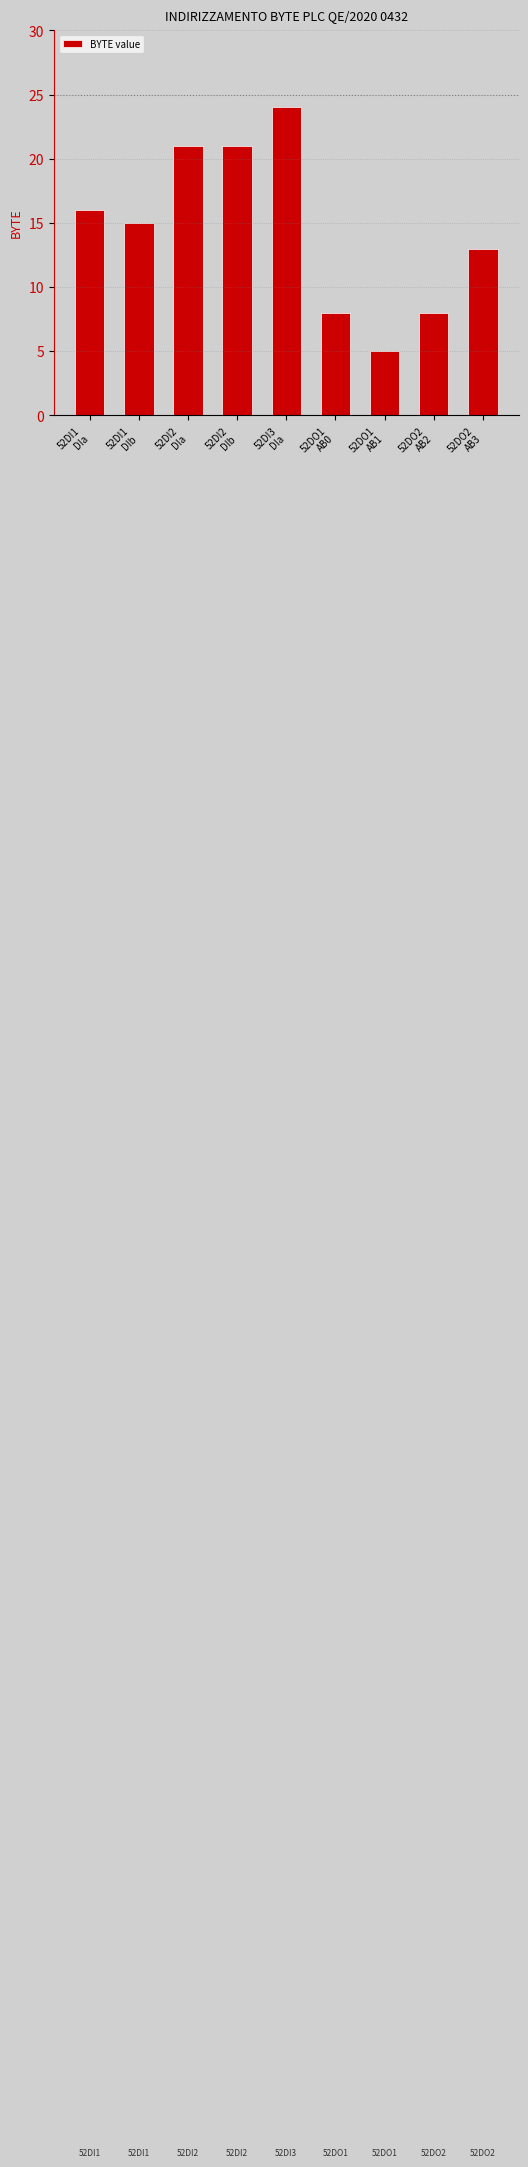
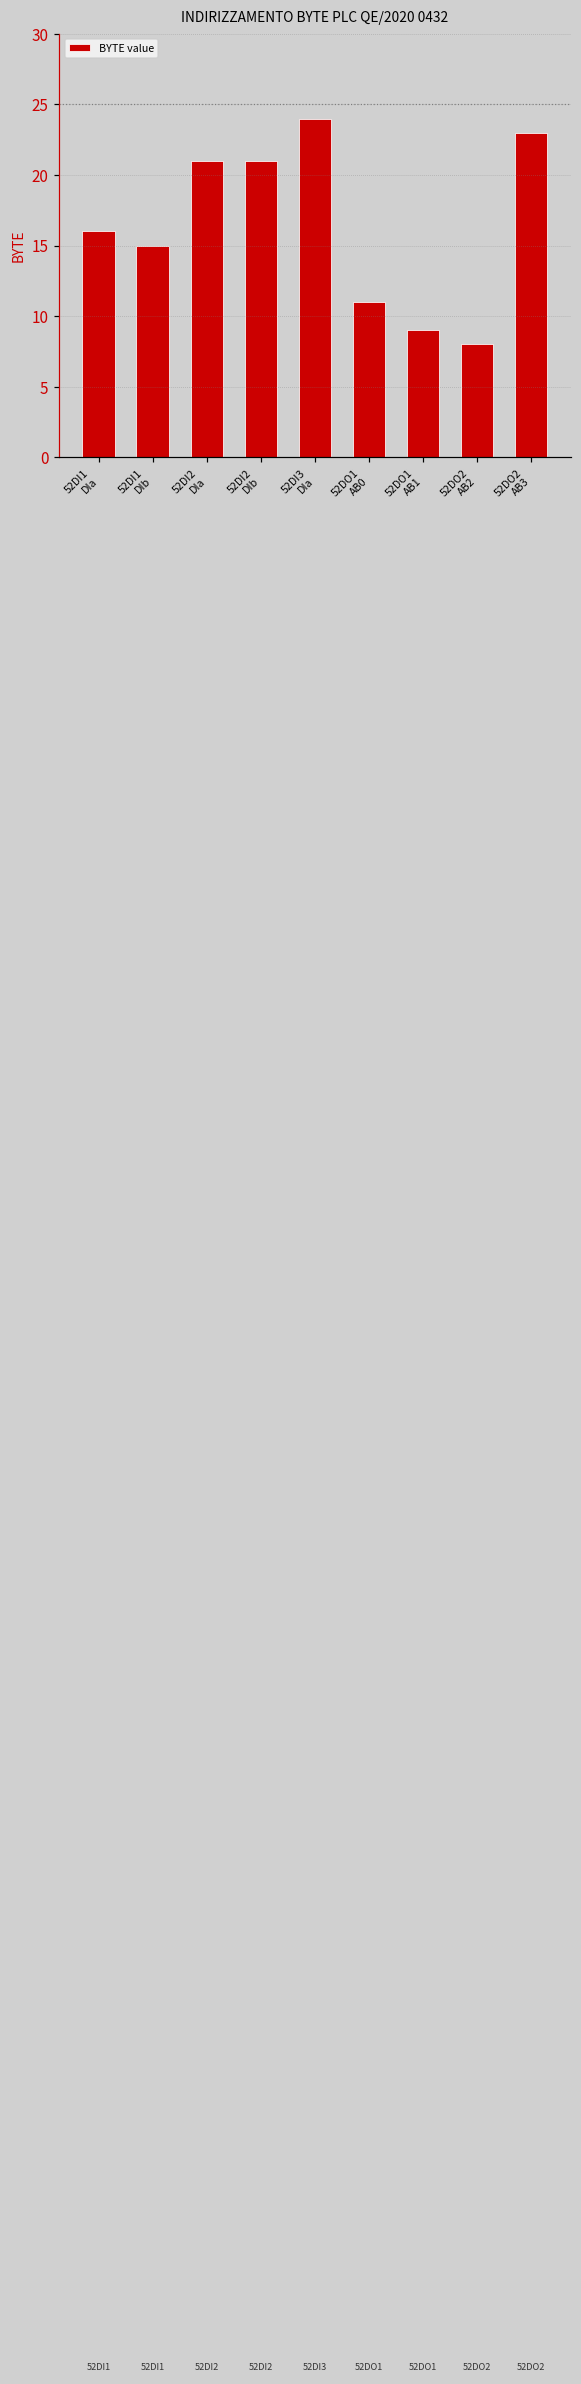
52DO1 AB0: 8 -> 11
52DO1 AB1: 5 -> 9
52DO2 AB3: 13 -> 23
